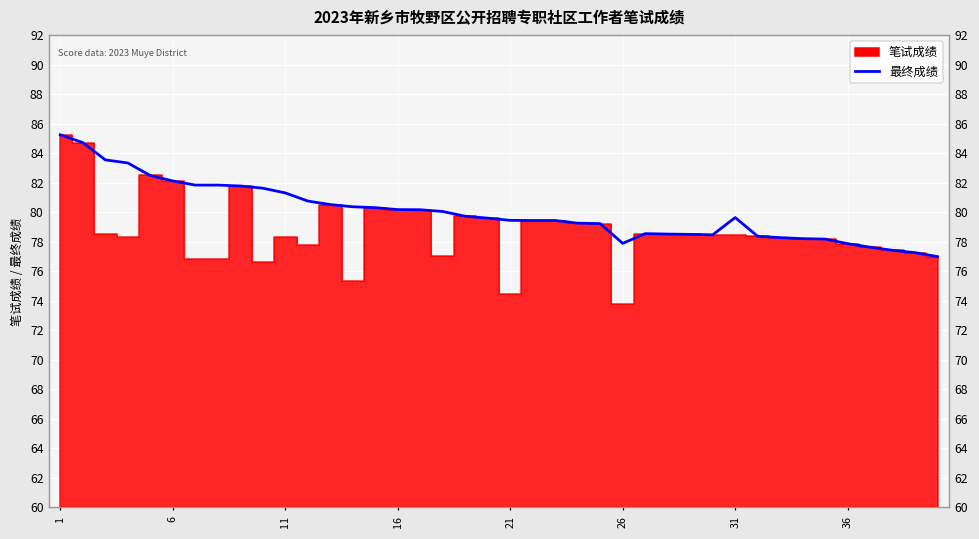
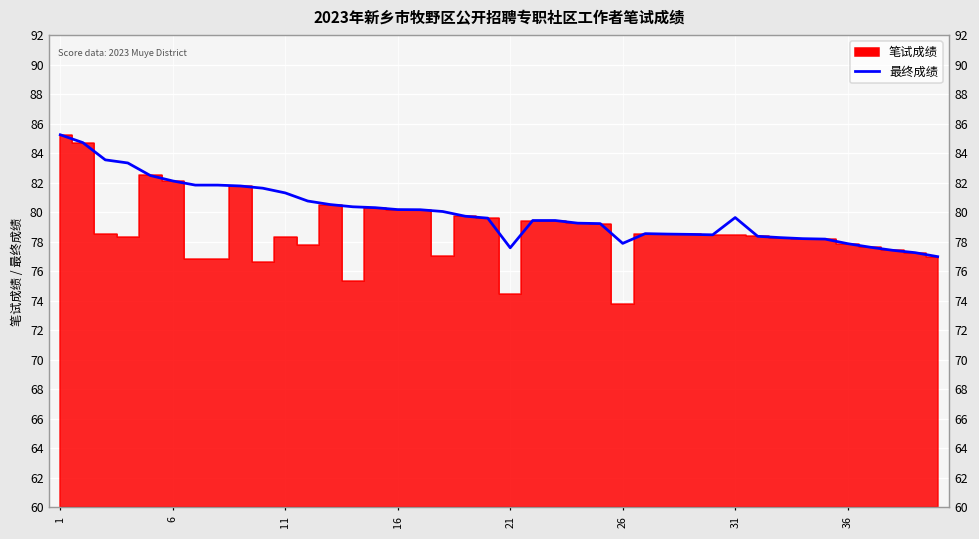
最终成绩, 21: 79.5 -> 77.6
